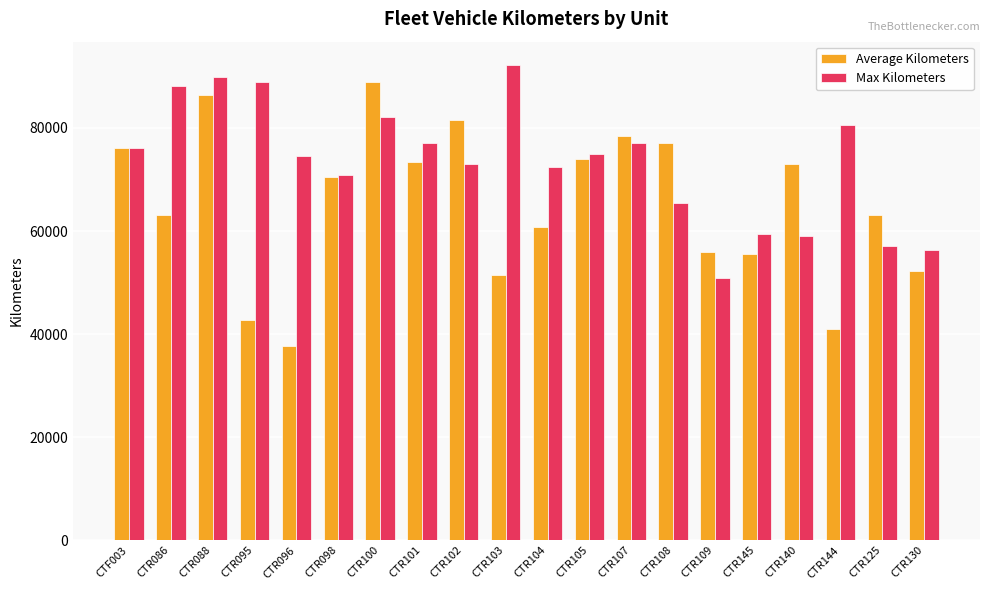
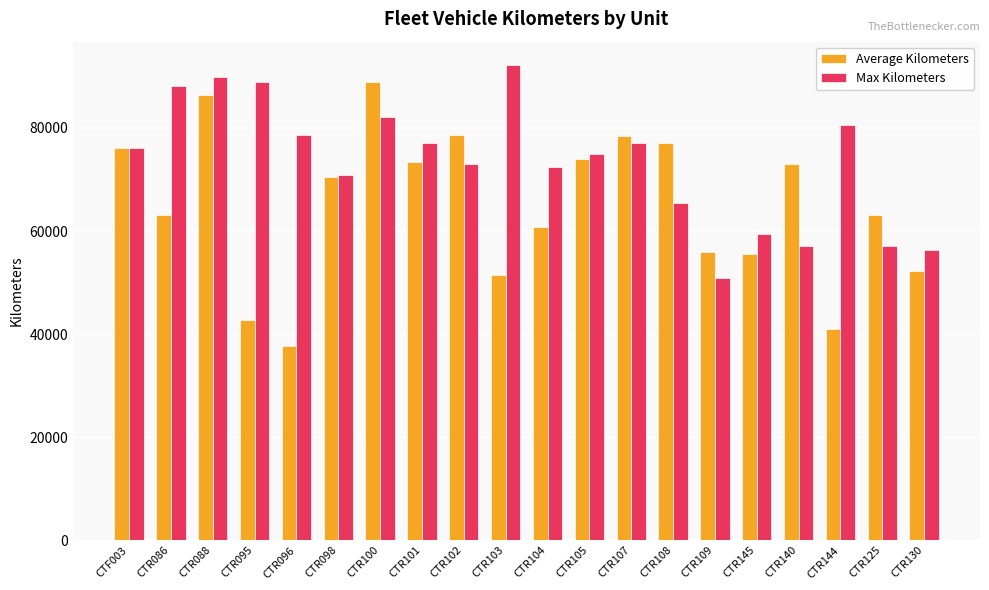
Max Kilometers, CTR096: 75000 -> 79000
Average Kilometers, CTR102: 82000 -> 79000
Max Kilometers, CTR140: 59000 -> 57000
